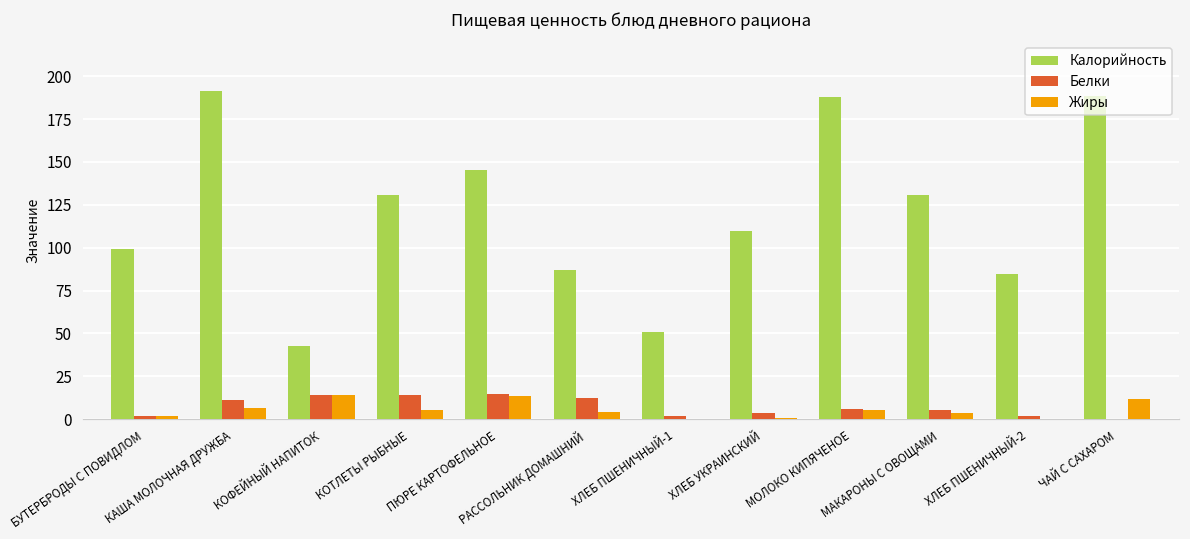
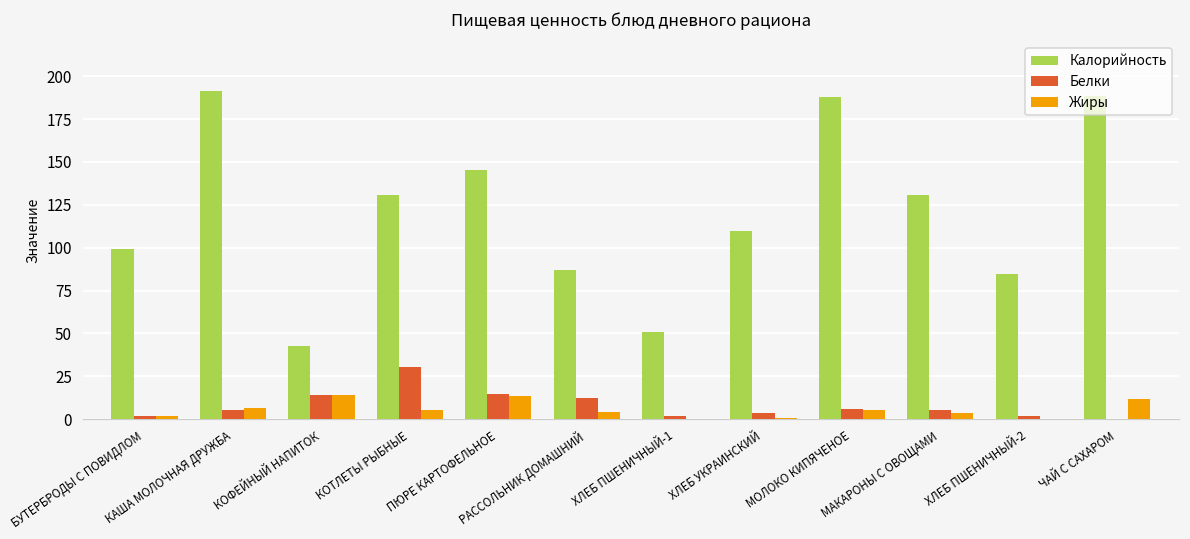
Белки, КАША МОЛОЧНАЯ ДРУЖБА: 11 -> 5
Белки, КОТЛЕТЫ РЫБНЫЕ: 14 -> 30
